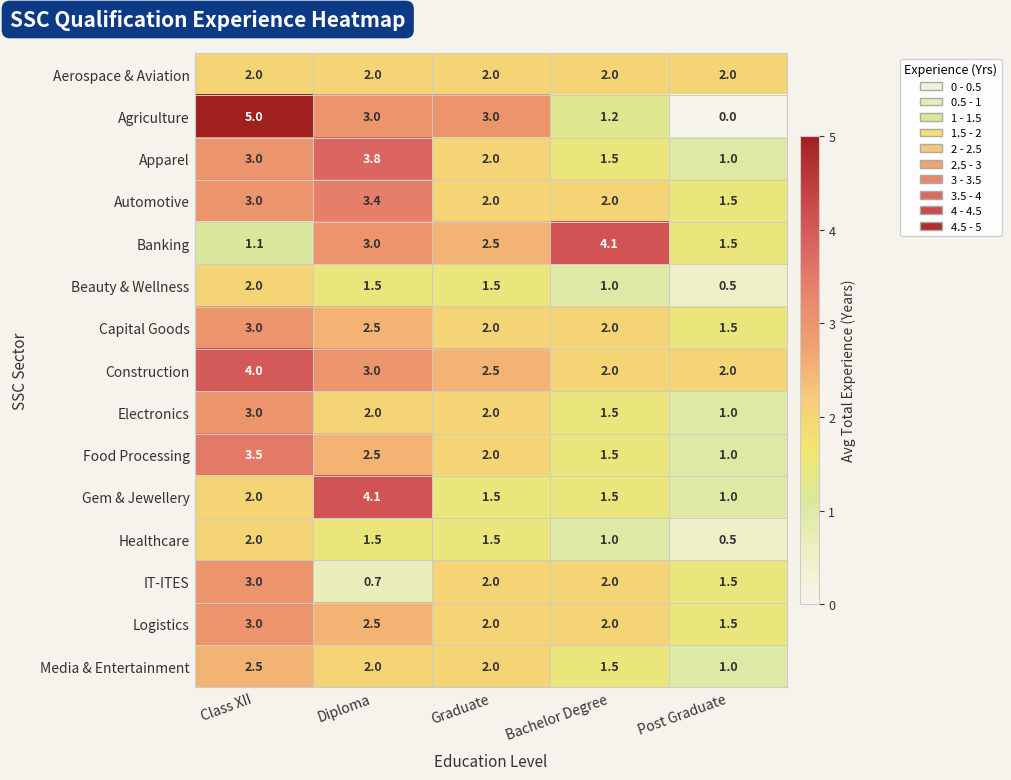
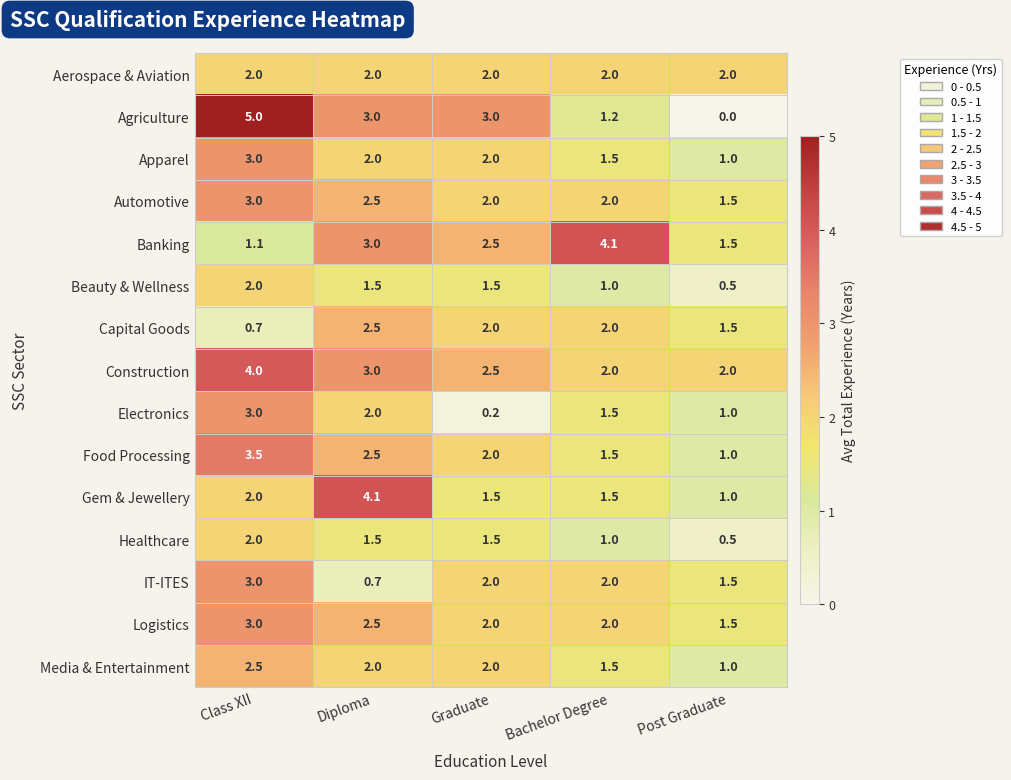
Apparel, Diploma: 3.8 -> 2.0
Automotive, Diploma: 3.4 -> 2.5
Capital Goods, Class XII: 3.0 -> 0.7
Electronics, Graduate: 2.0 -> 0.2
